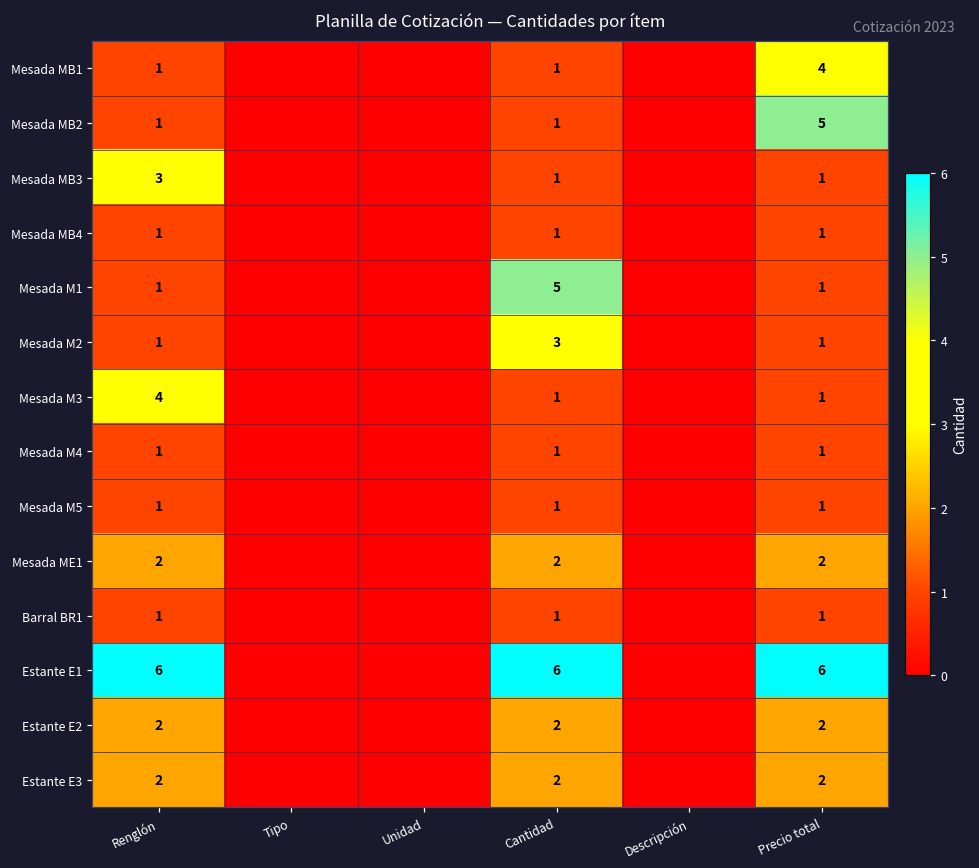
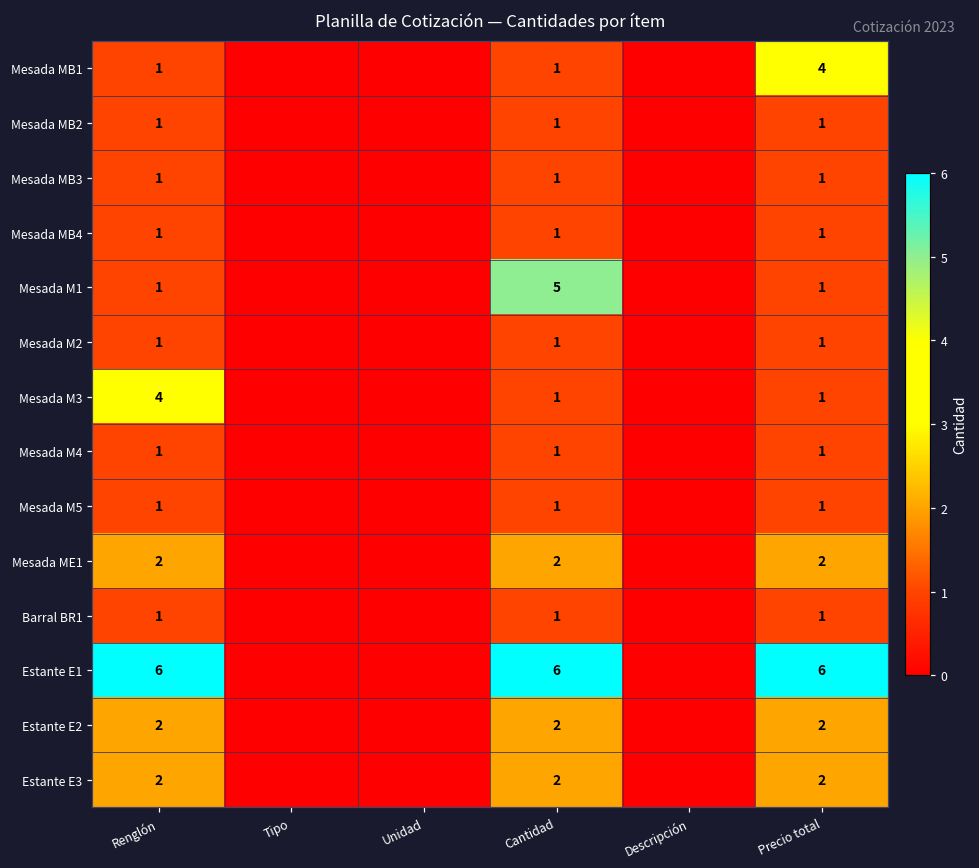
Mesada MB2, Precio total: 5 -> 1
Mesada MB3, Renglón: 3 -> 1
Mesada M2, Cantidad: 3 -> 1
